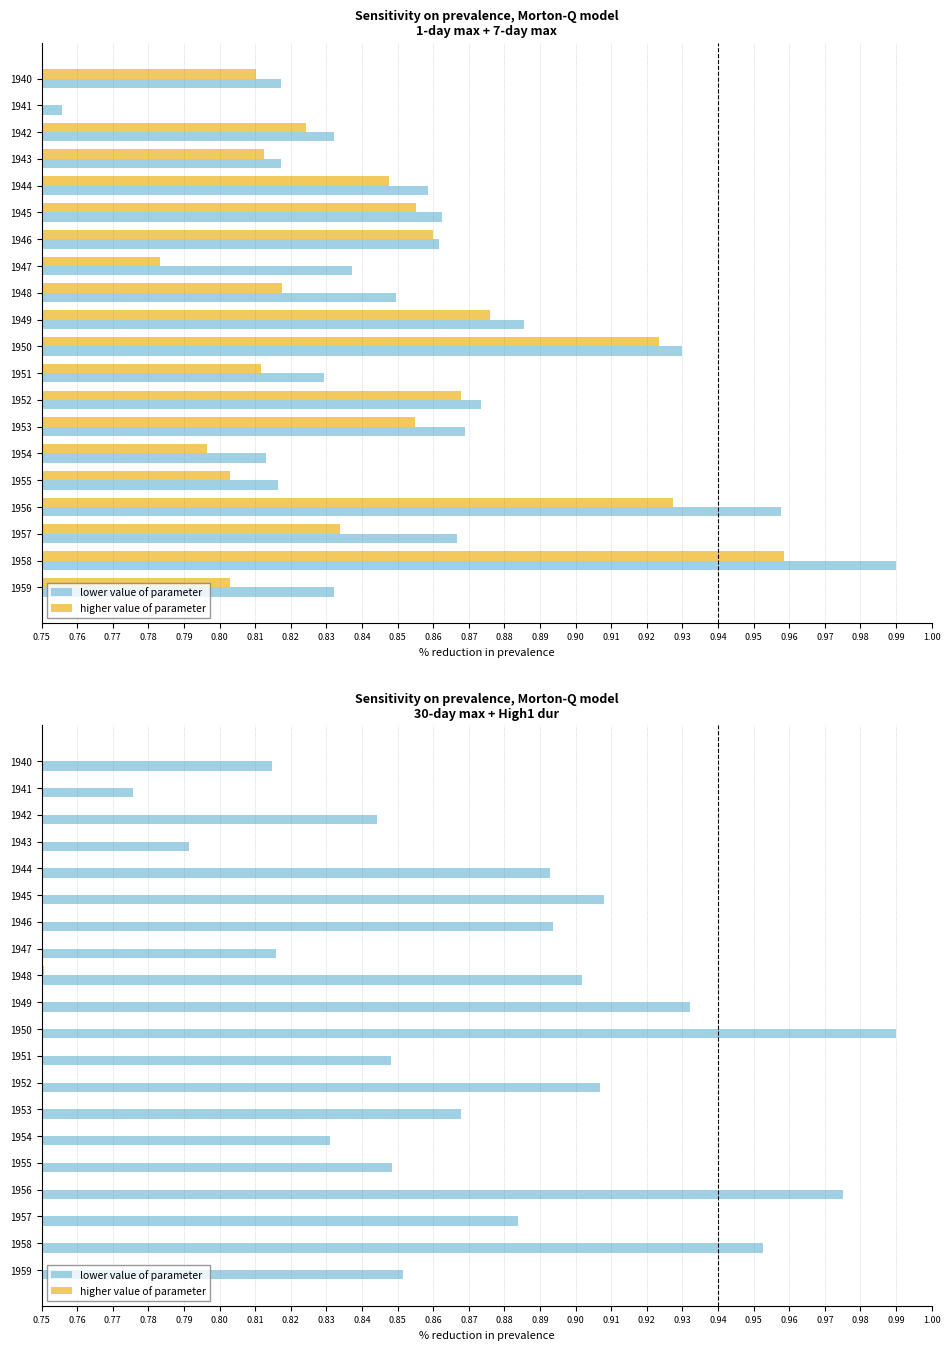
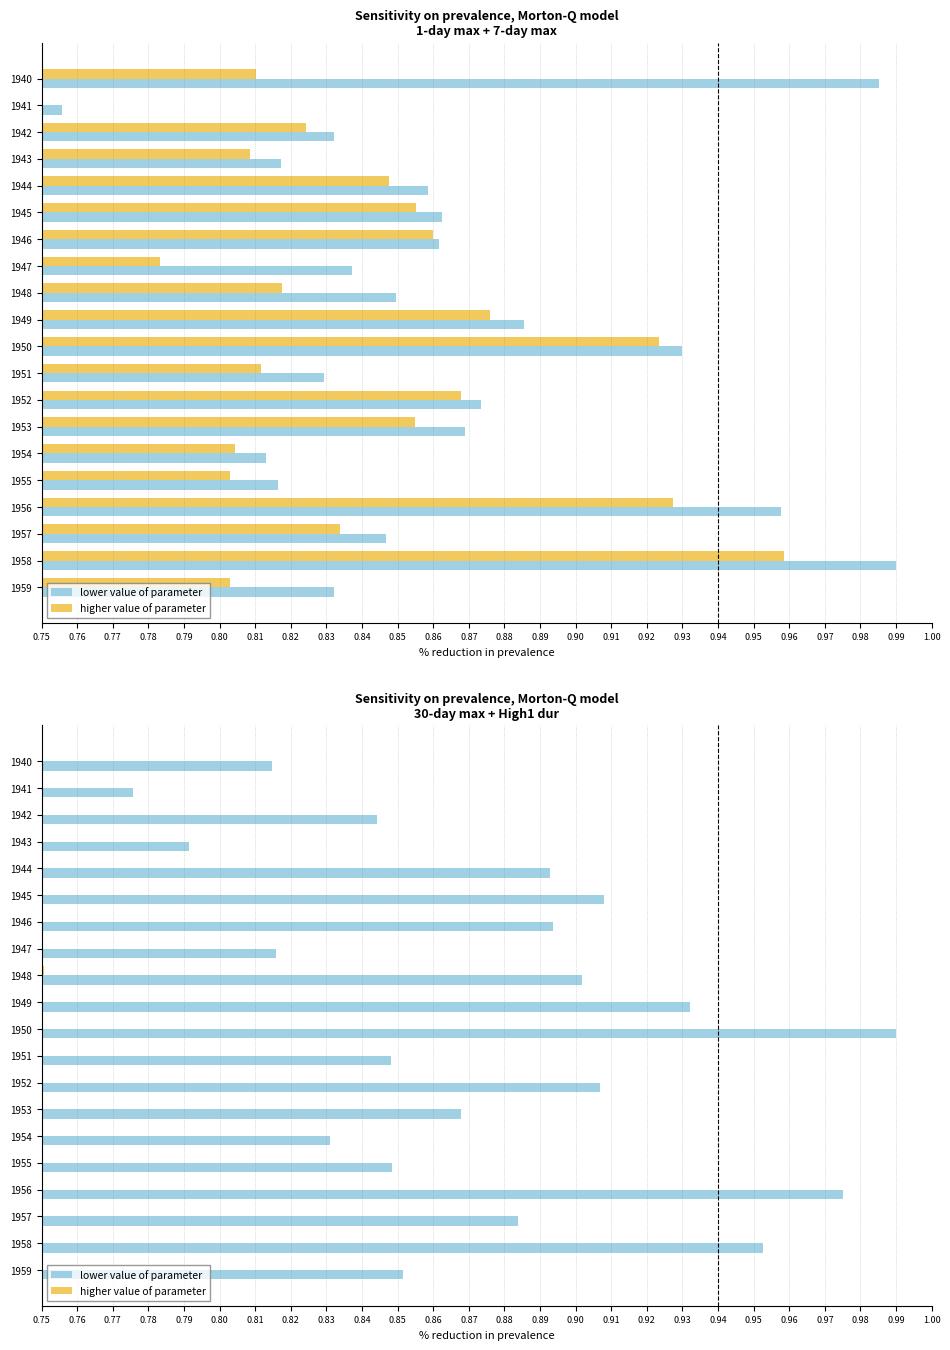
Sensitivity on prevalence, Morton-Q model 1-day max + 7-day max, lower value of parameter, 1940: 0.817 -> 0.985
Sensitivity on prevalence, Morton-Q model 1-day max + 7-day max, higher value of parameter, 1943: 0.812 -> 0.808
Sensitivity on prevalence, Morton-Q model 1-day max + 7-day max, higher value of parameter, 1954: 0.797 -> 0.804
Sensitivity on prevalence, Morton-Q model 1-day max + 7-day max, lower value of parameter, 1957: 0.867 -> 0.847
